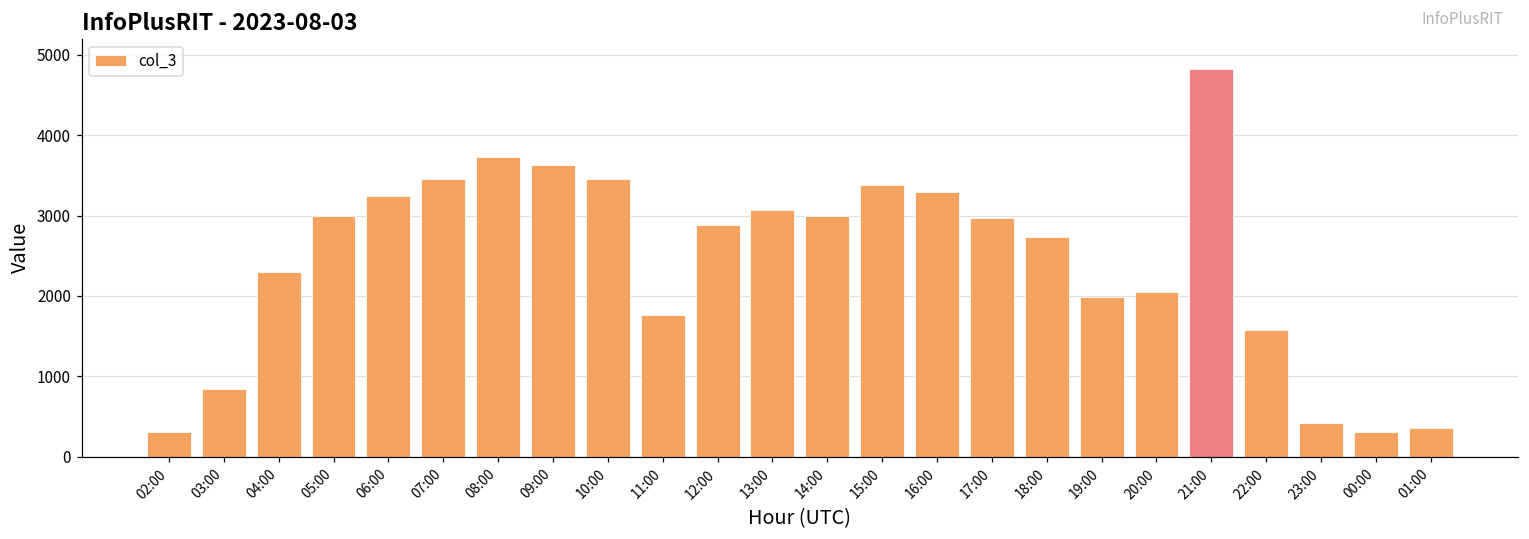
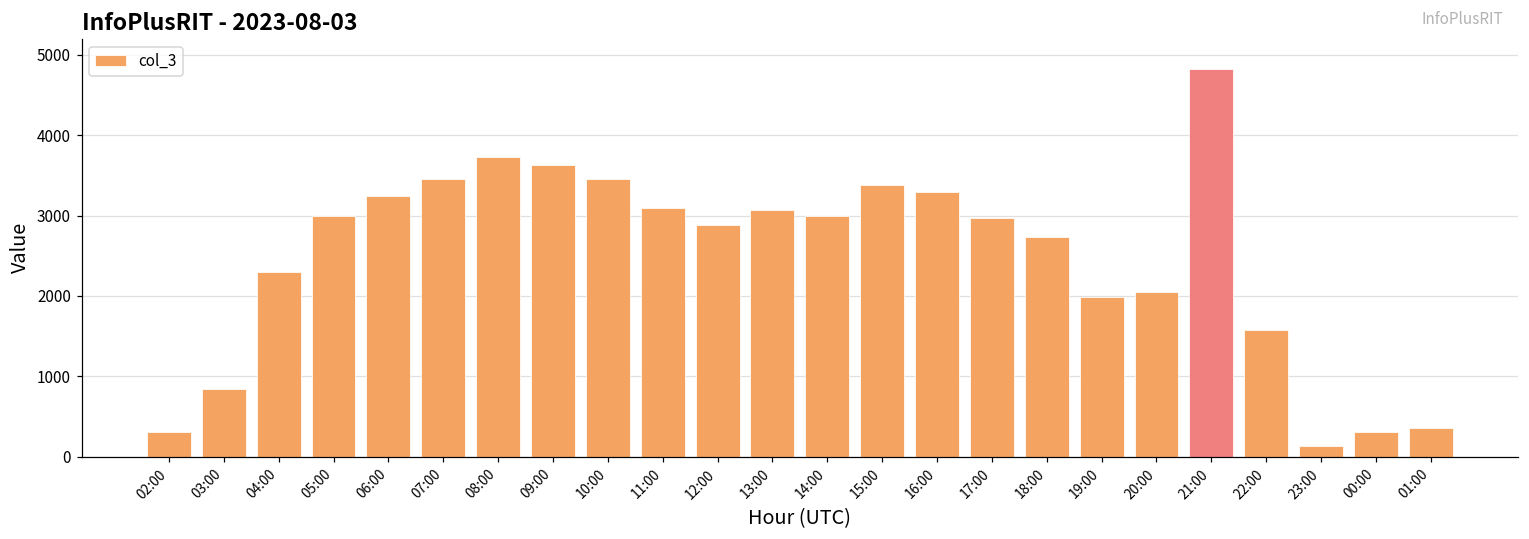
11:00: 1800 -> 3100
23:00: 400 -> 100
